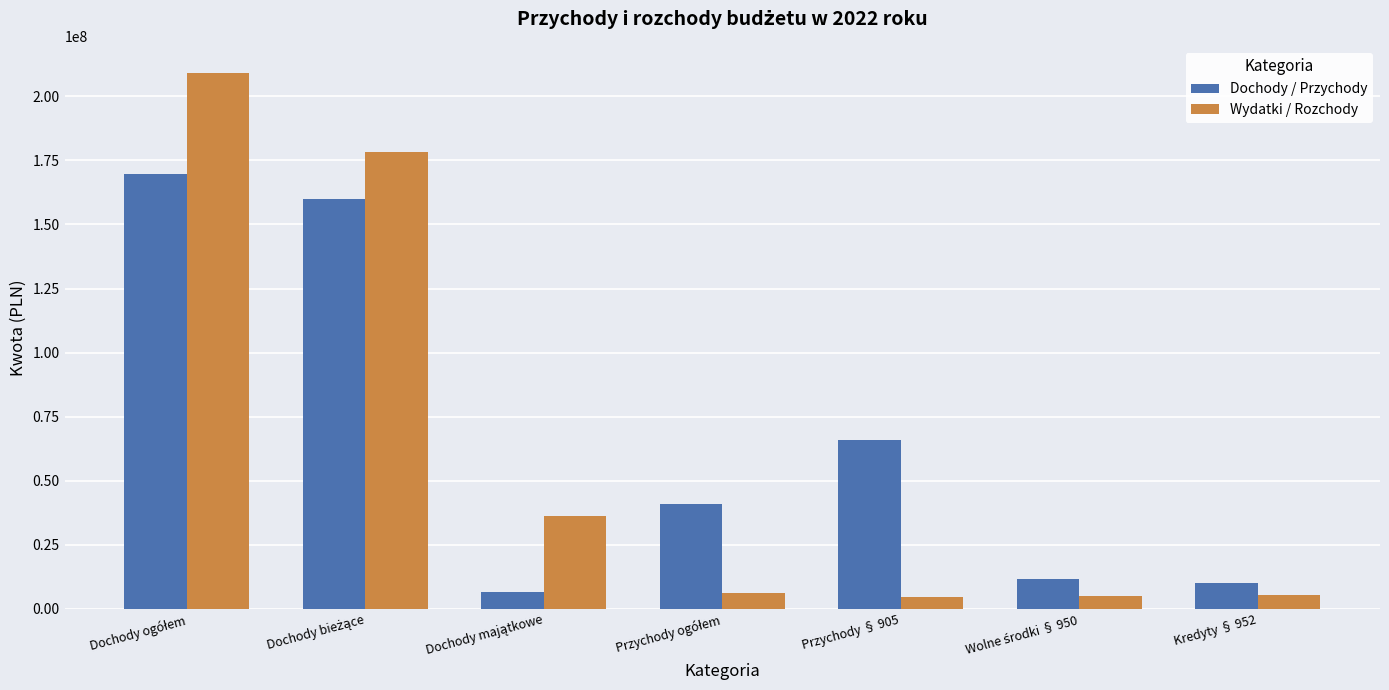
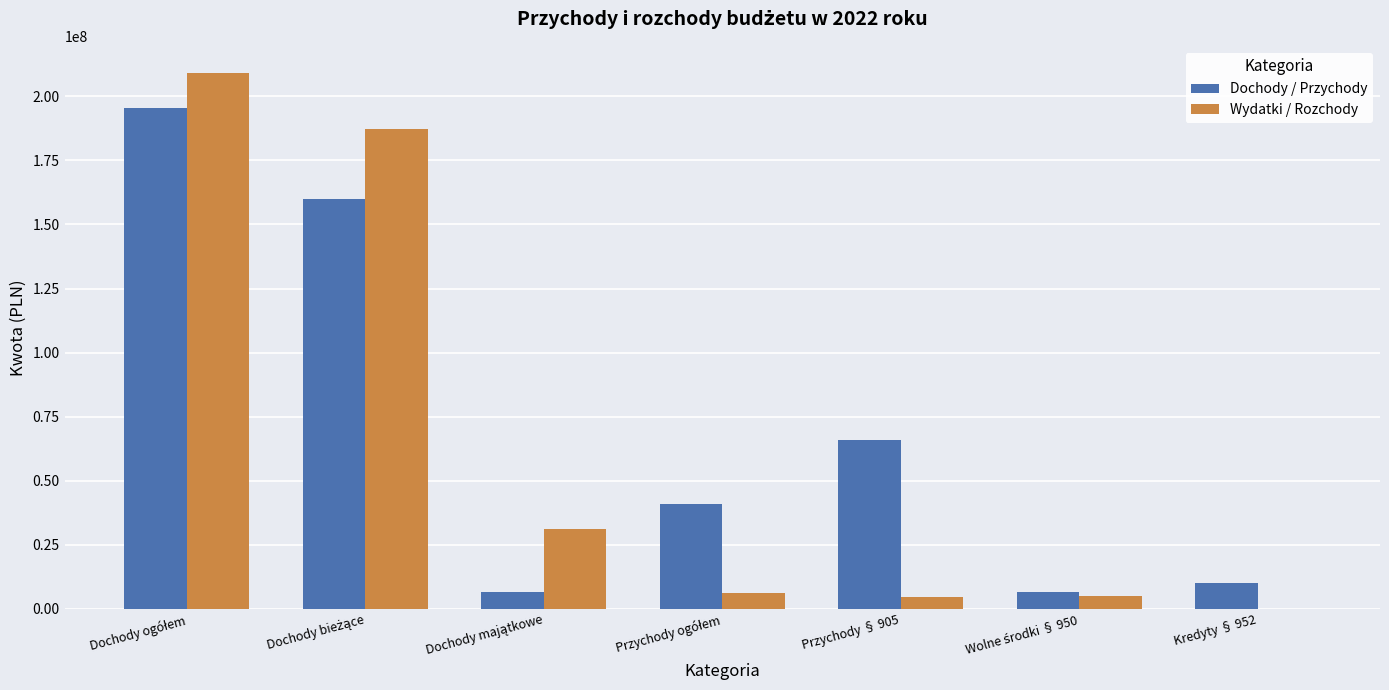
Dochody / Przychody, Dochody ogółem: 170000000 -> 196000000
Wydatki / Rozchody, Dochody bieżące: 178000000 -> 187000000
Wydatki / Rozchody, Dochody majątkowe: 36000000 -> 31000000
Dochody / Przychody, Wolne środki § 950: 12000000 -> 7000000
Wydatki / Rozchody, Kredyty § 952: 5000000 -> 0
